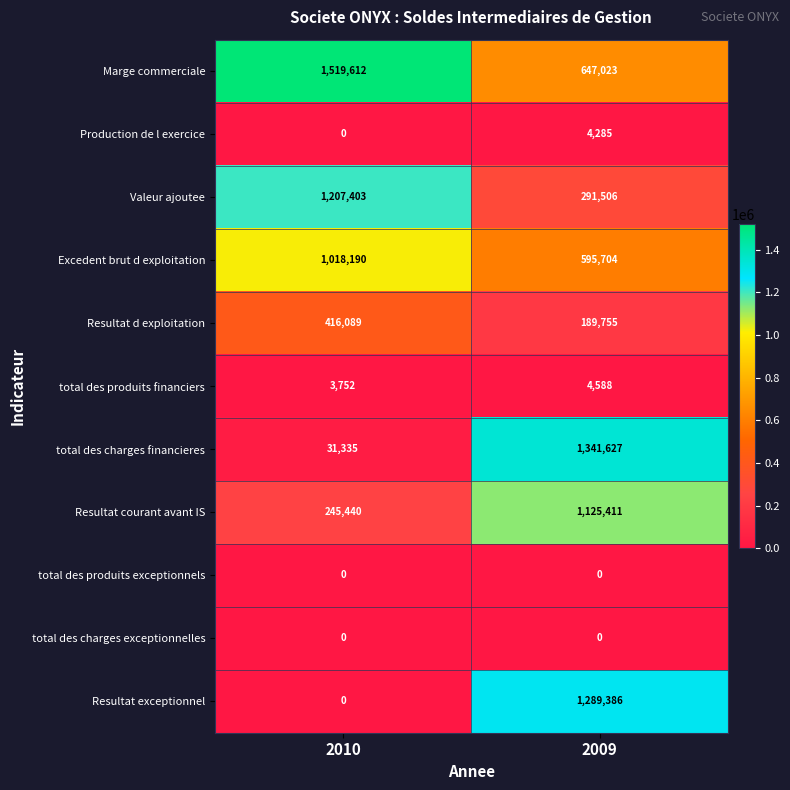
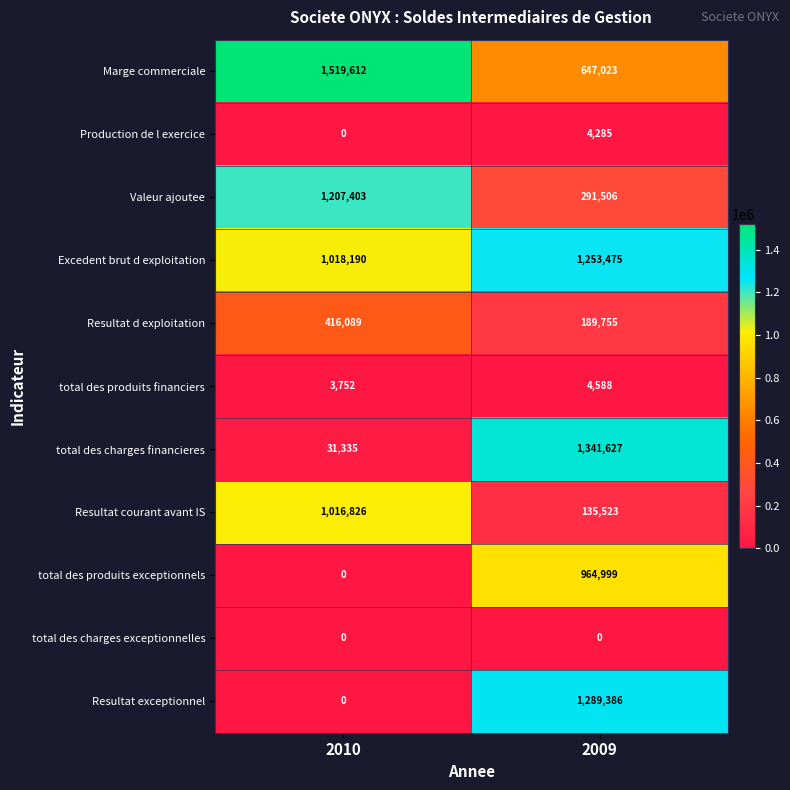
Excedent brut d exploitation, 2009: 595,704 -> 1,253,475
Resultat courant avant IS, 2010: 245,440 -> 1,016,826
Resultat courant avant IS, 2009: 1,125,411 -> 135,523
total des produits exceptionnels, 2009: 0 -> 964,999
